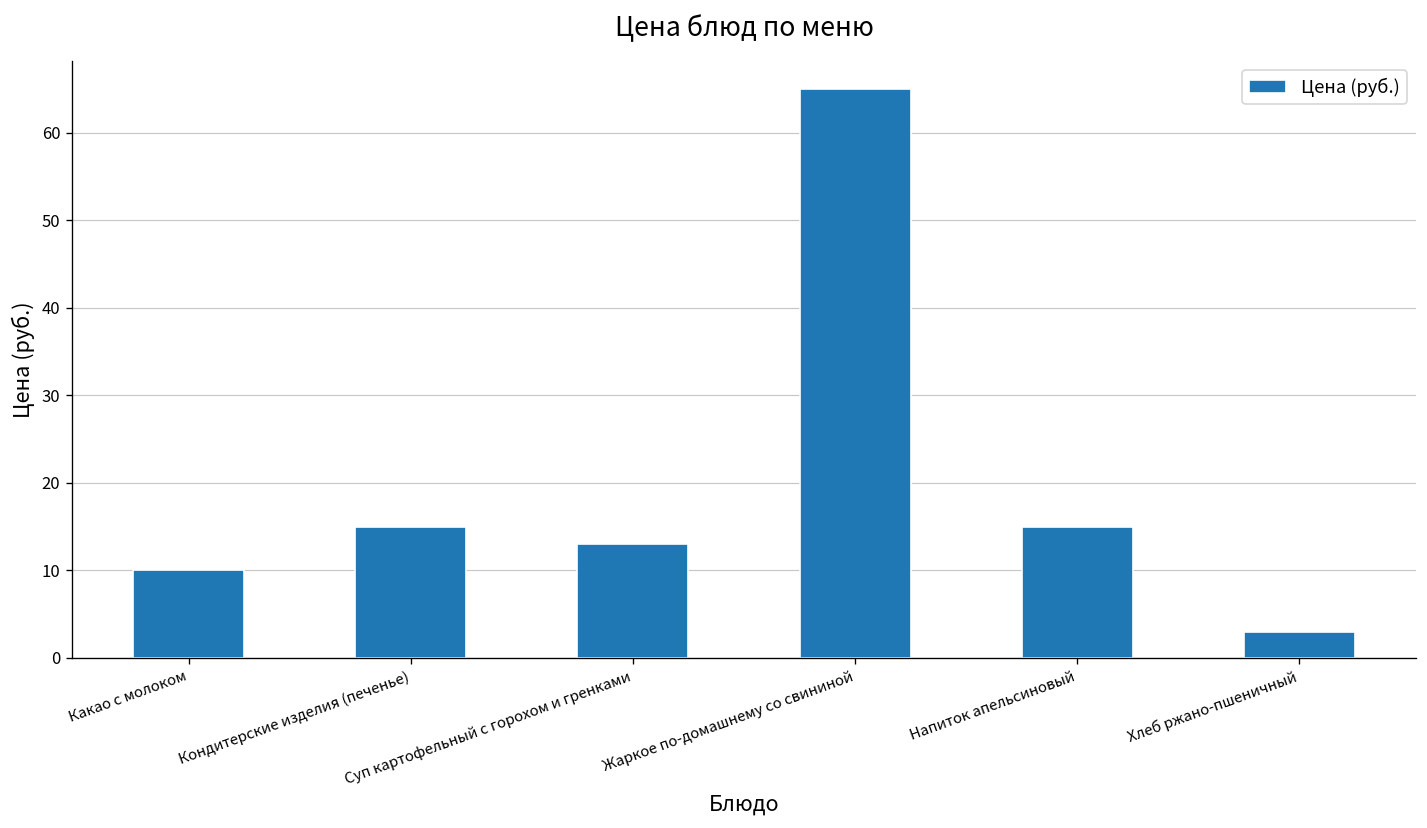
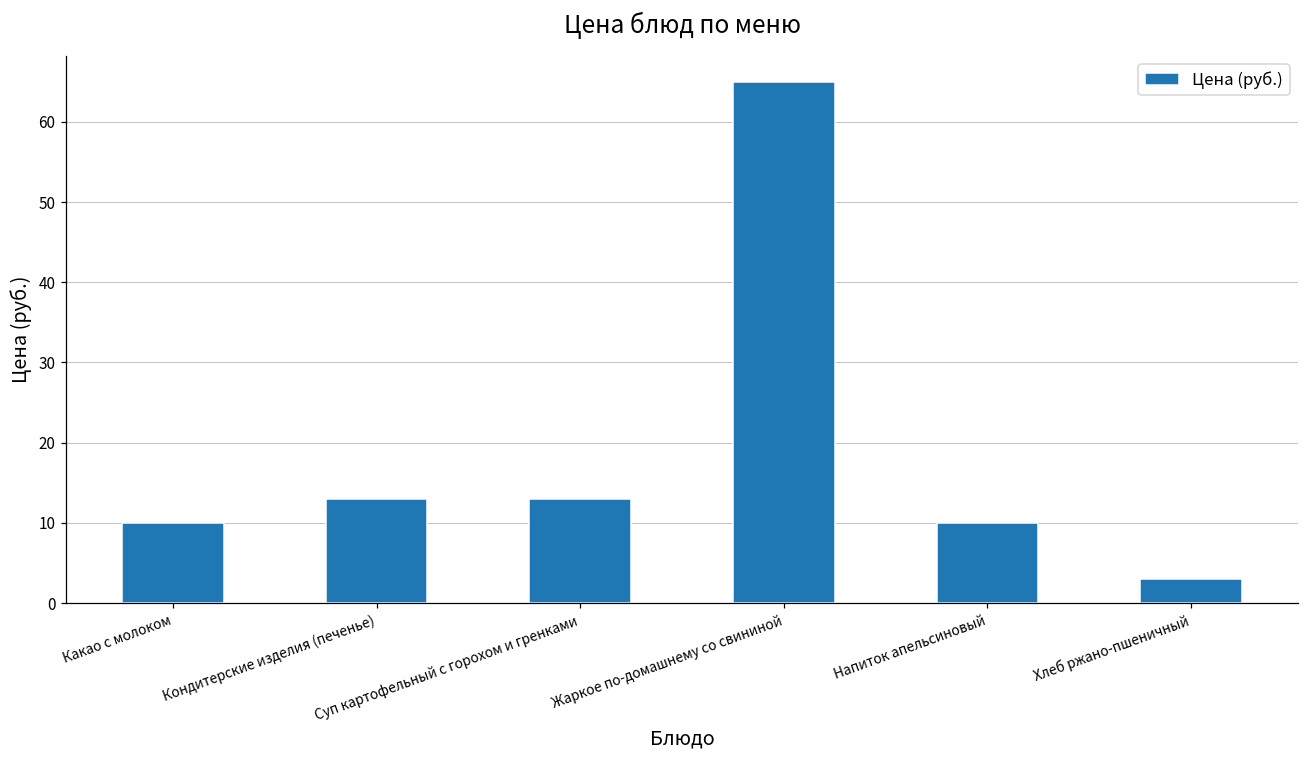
Кондитерские изделия (печенье): 15 -> 13
Напиток апельсиновый: 15 -> 10
